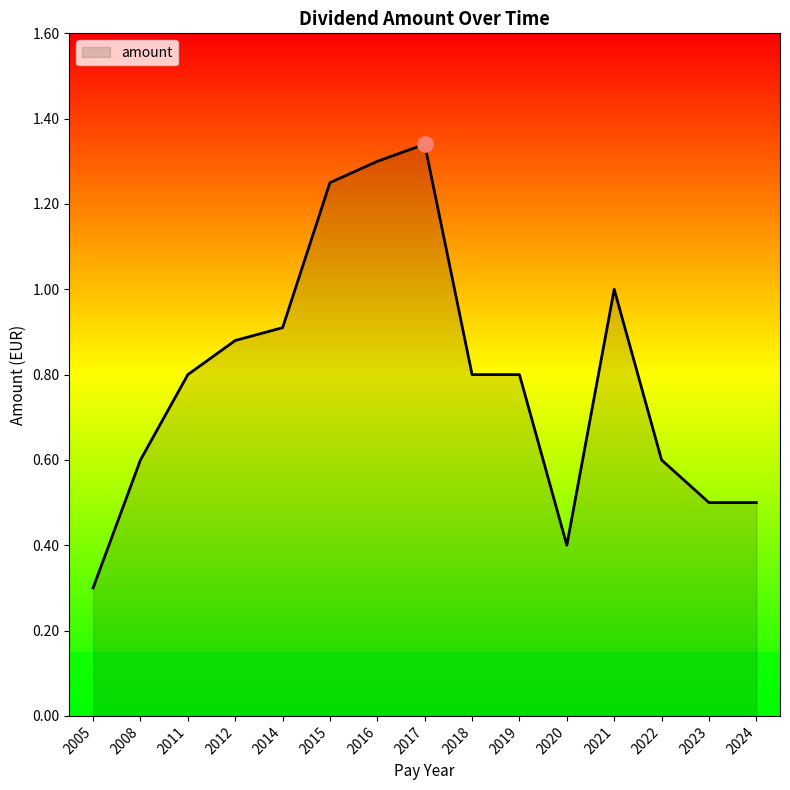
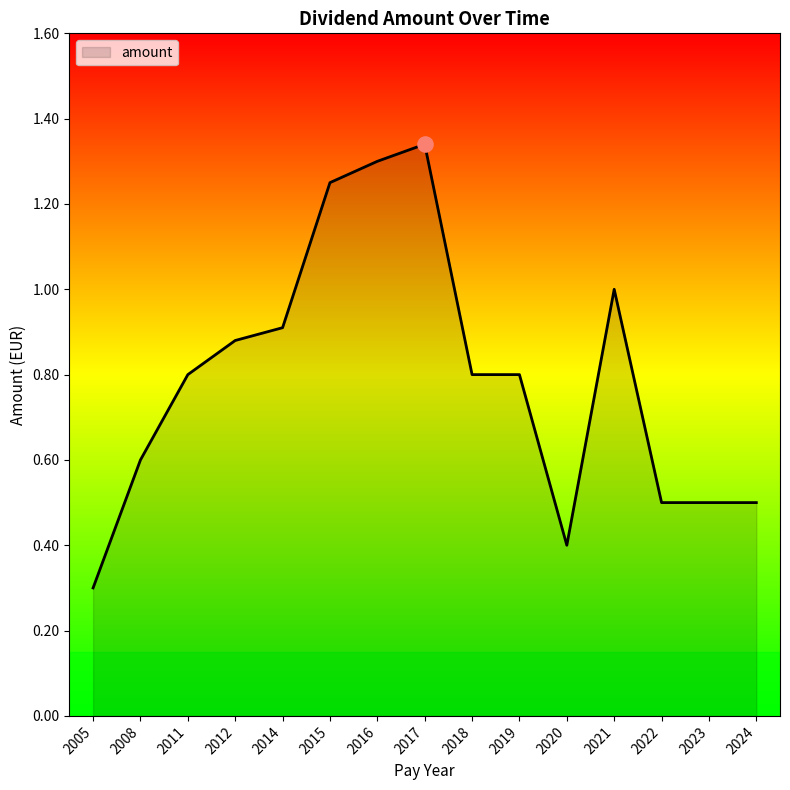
amount, 2022: 0.6 -> 0.5
